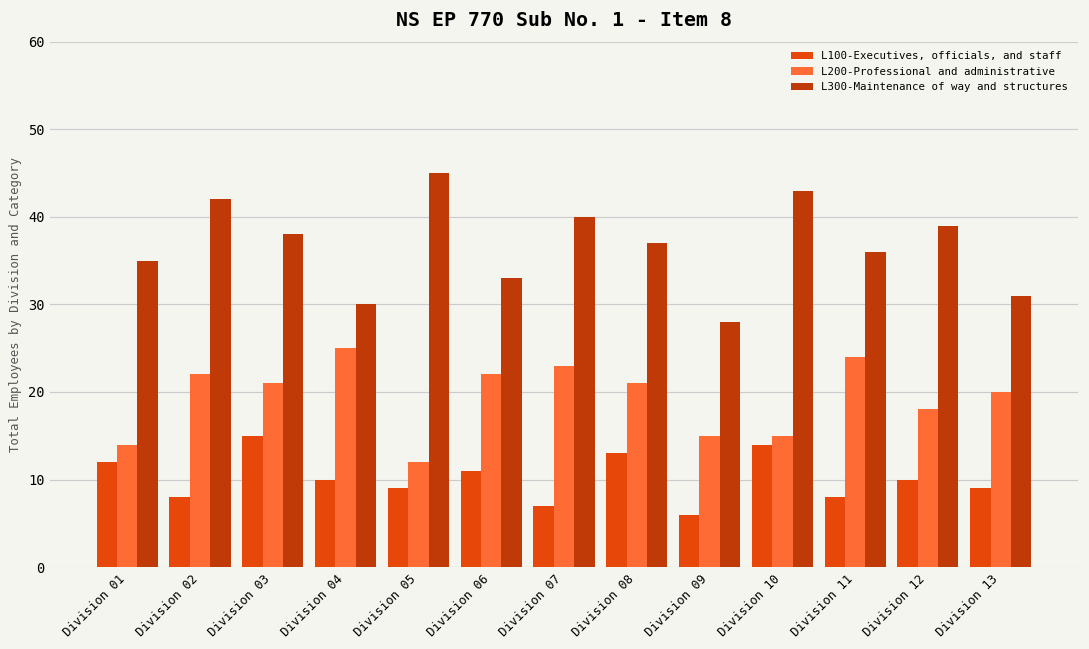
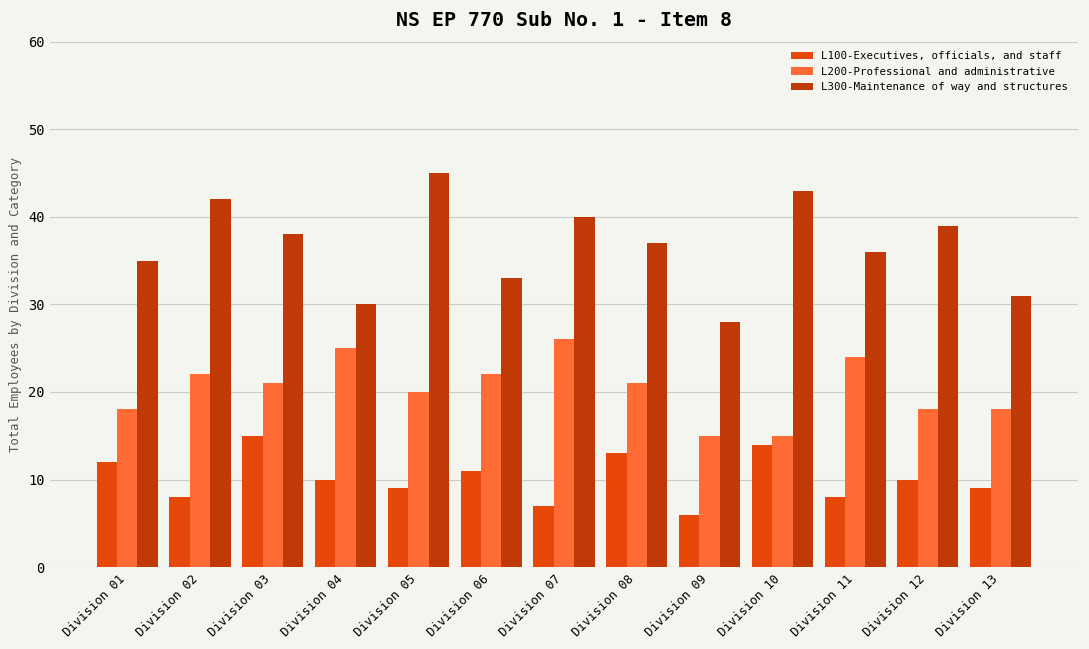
L200-Professional and administrative, Division 01: 14 -> 18
L200-Professional and administrative, Division 05: 12 -> 20
L200-Professional and administrative, Division 07: 23 -> 26
L200-Professional and administrative, Division 13: 20 -> 18
